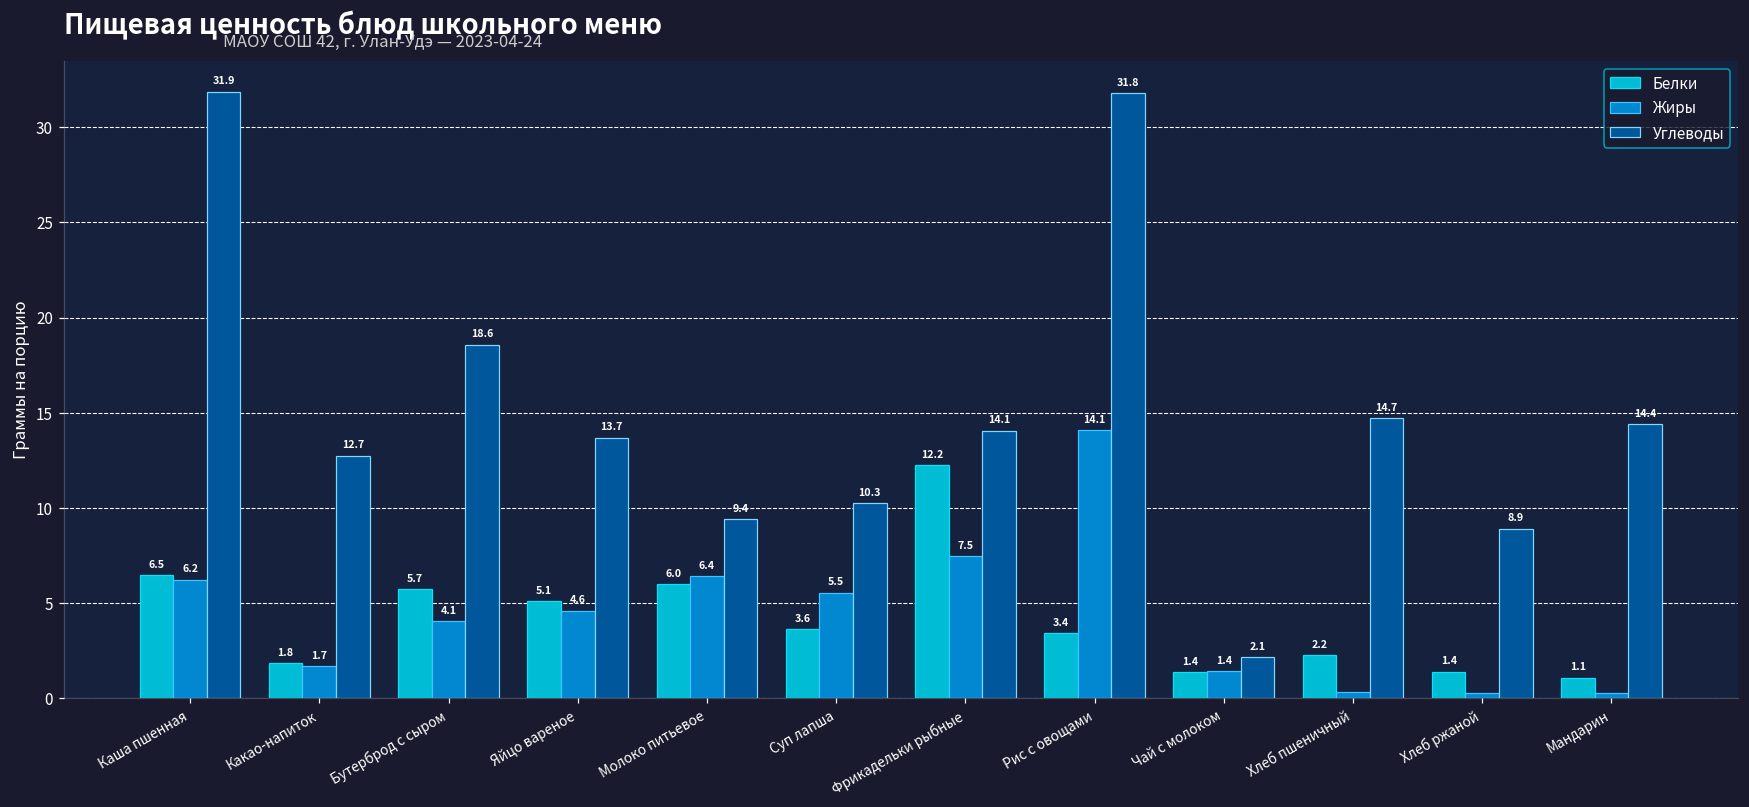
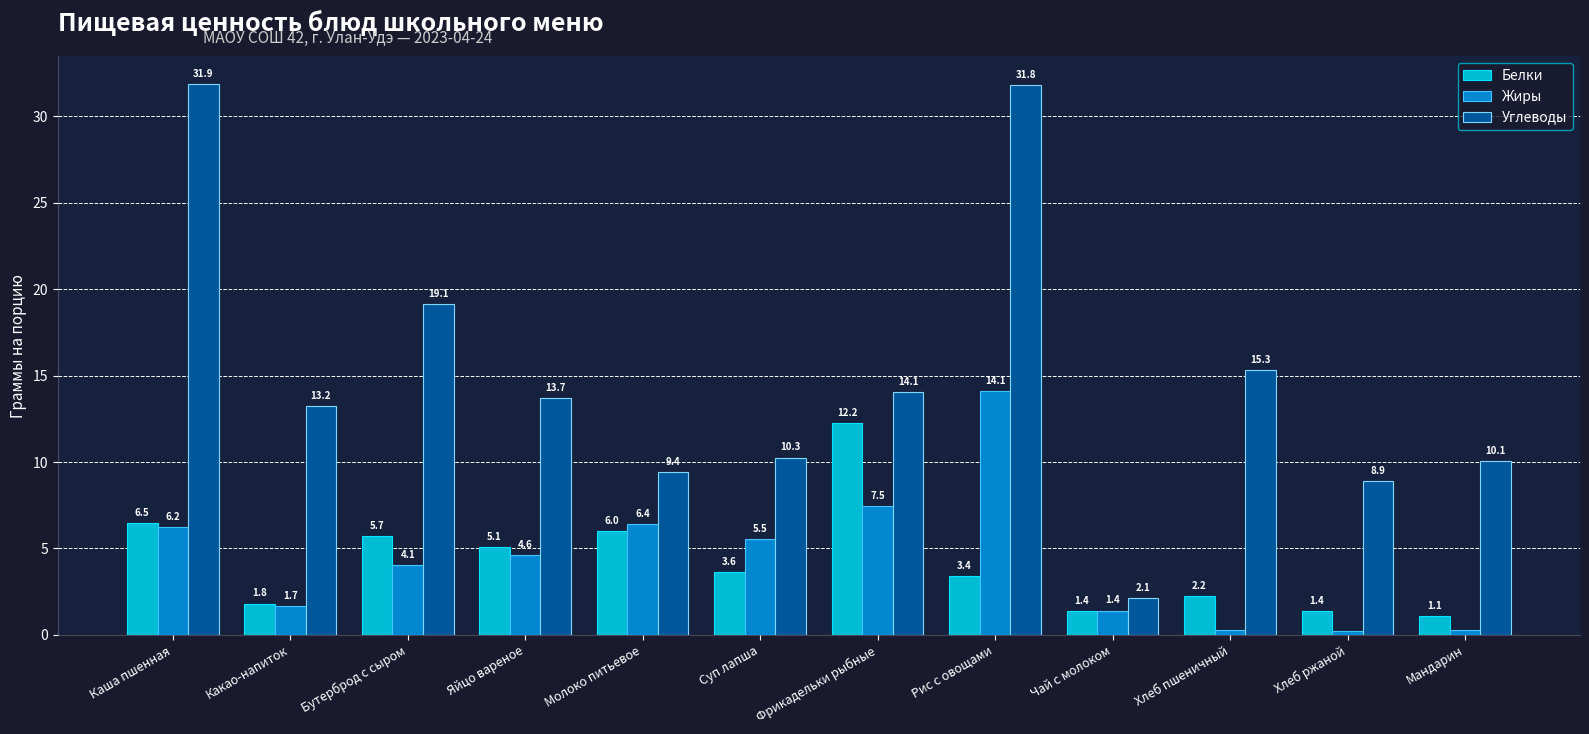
Углеводы, Какао-напиток: 12.7 -> 13.2
Углеводы, Бутерброд с сыром: 18.6 -> 19.1
Углеводы, Хлеб пшеничный: 14.7 -> 15.3
Углеводы, Мандарин: 14.4 -> 10.1
